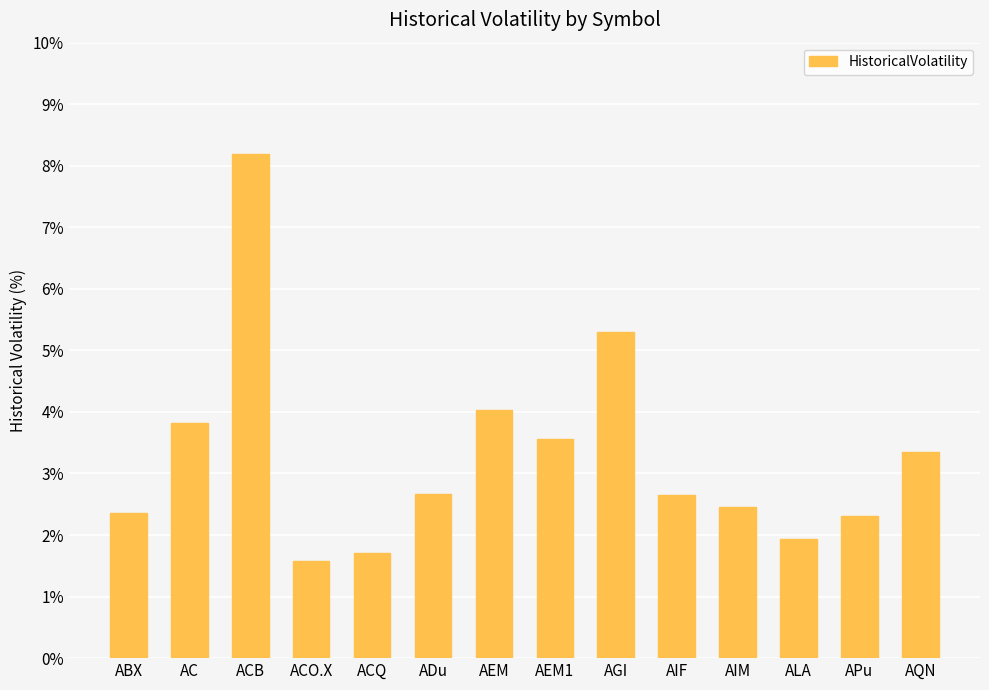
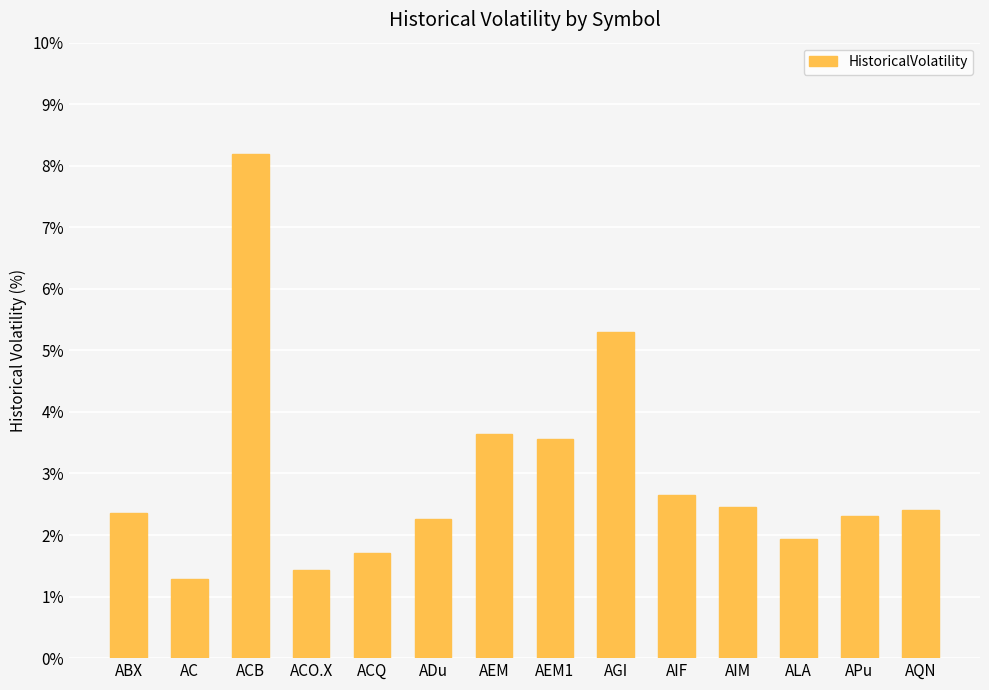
AC: 3.8% -> 1.3%
ACO.X: 1.6% -> 1.4%
ADu: 2.7% -> 2.3%
AEM: 4.0% -> 3.6%
AQN: 3.3% -> 2.4%
